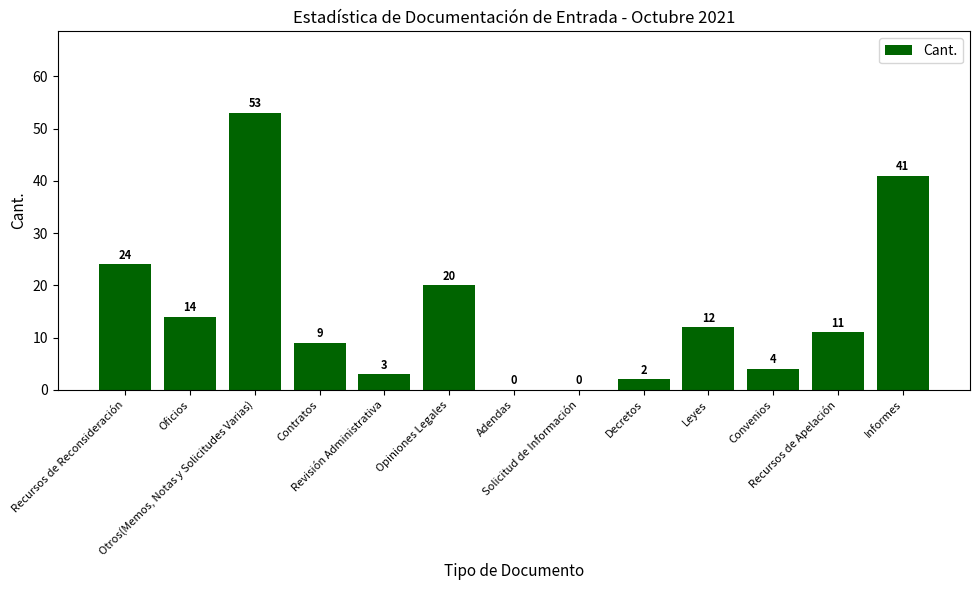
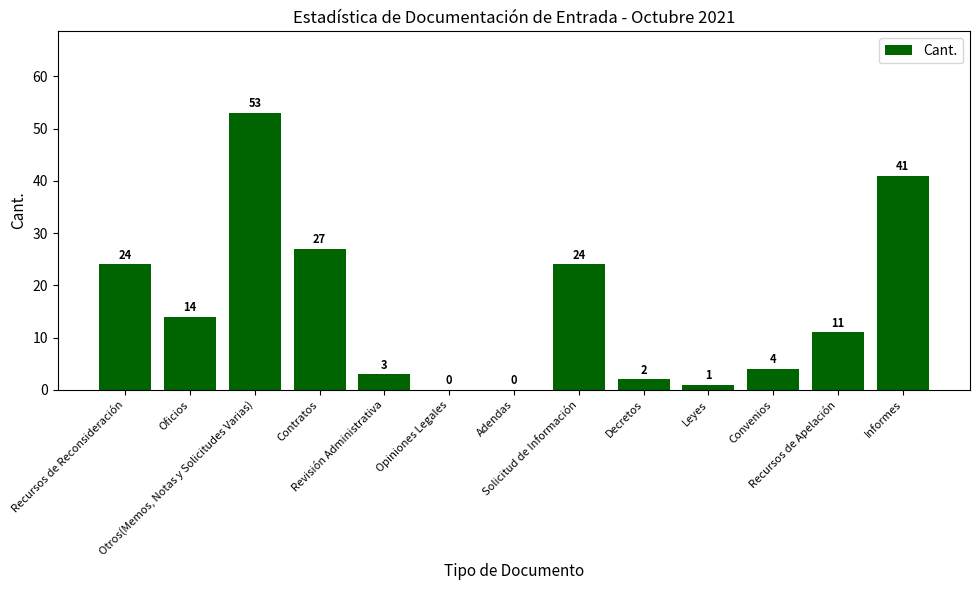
Contratos: 9 -> 27
Opiniones Legales: 20 -> 0
Solicitud de Información: 0 -> 24
Leyes: 12 -> 1
